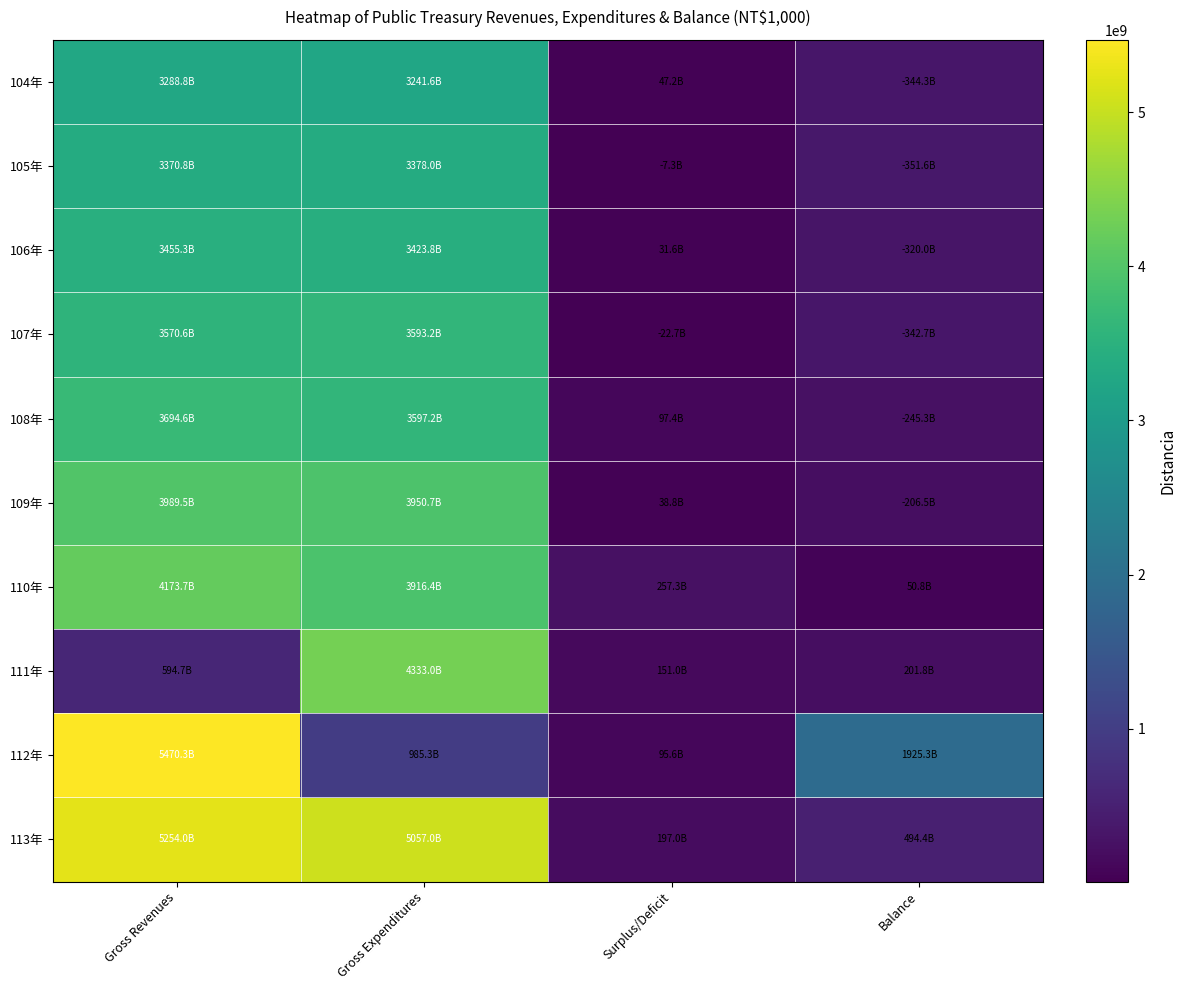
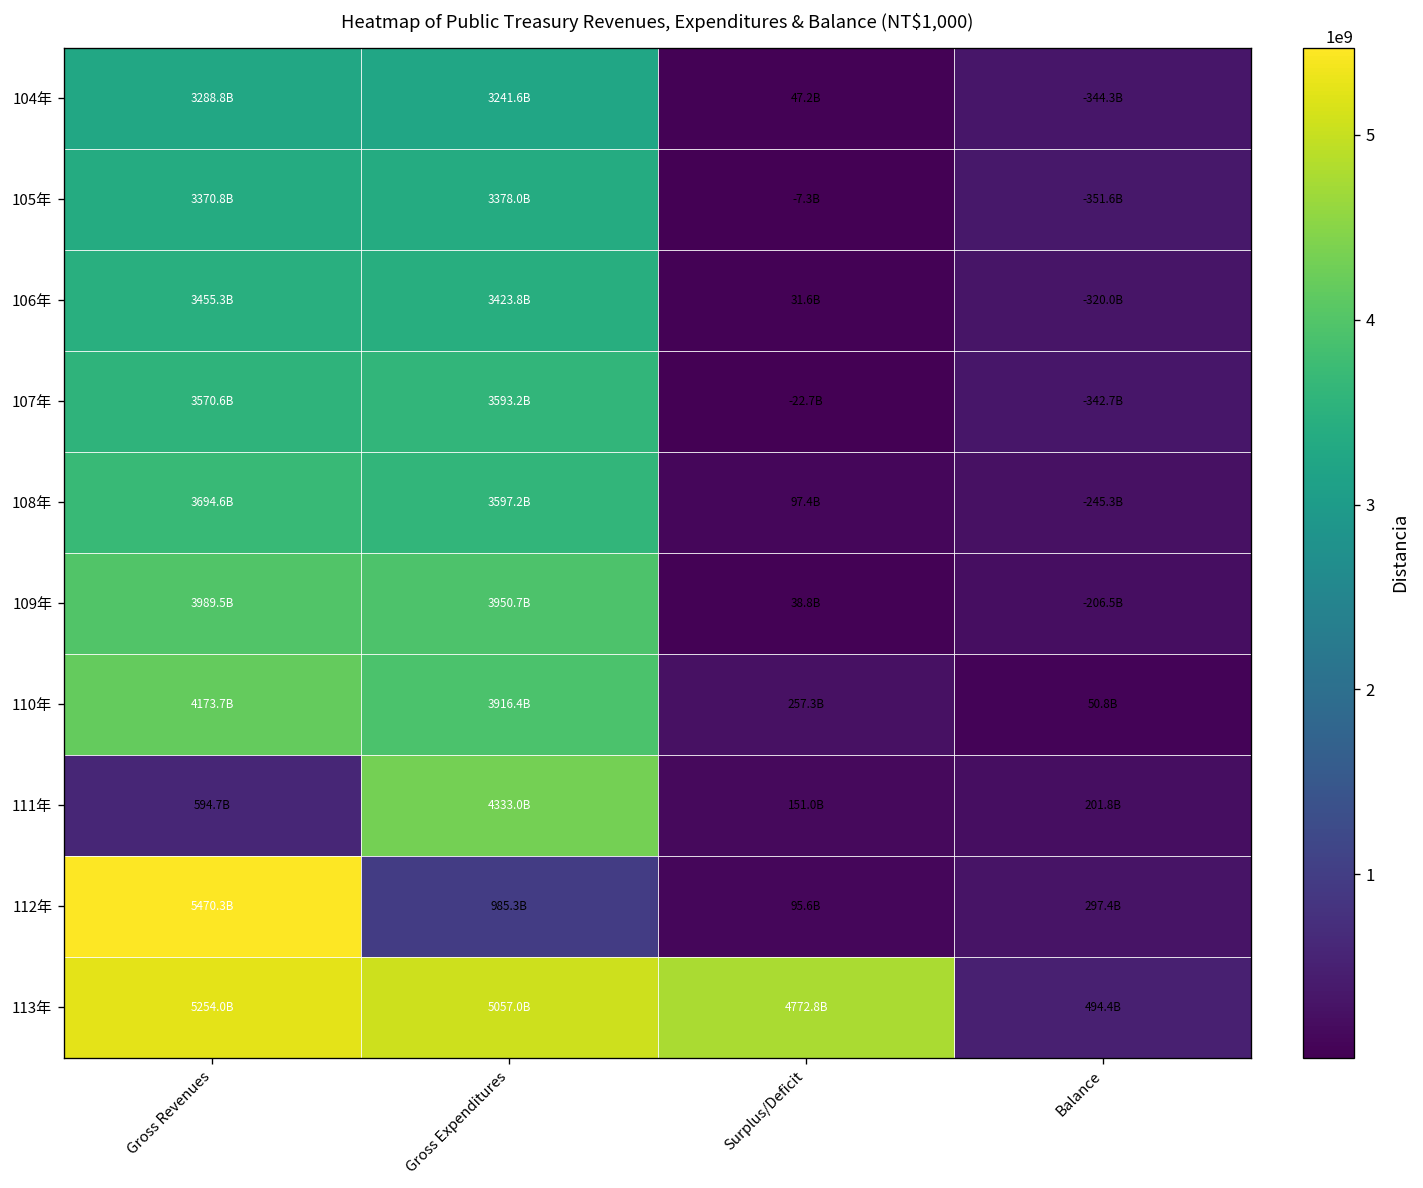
112年, Balance: 1925.3B -> 297.4B
113年, Surplus/Deficit: 197.0B -> 4772.8B
